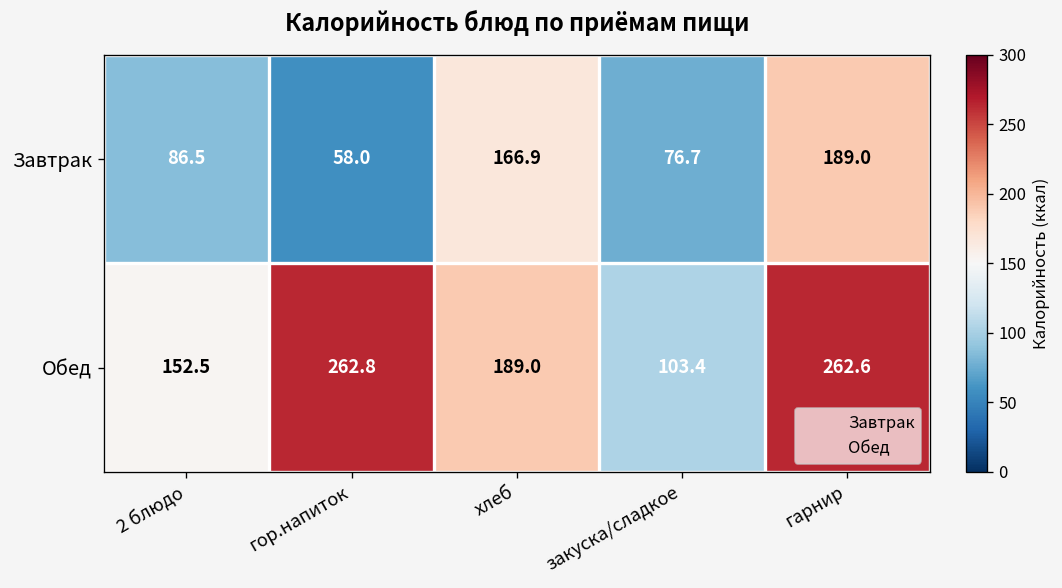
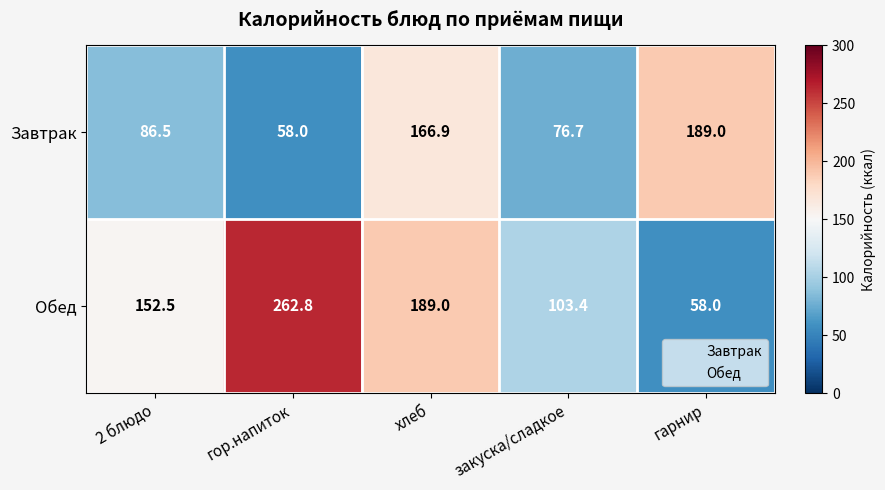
Обед, гарнир: 262.6 -> 58.0
